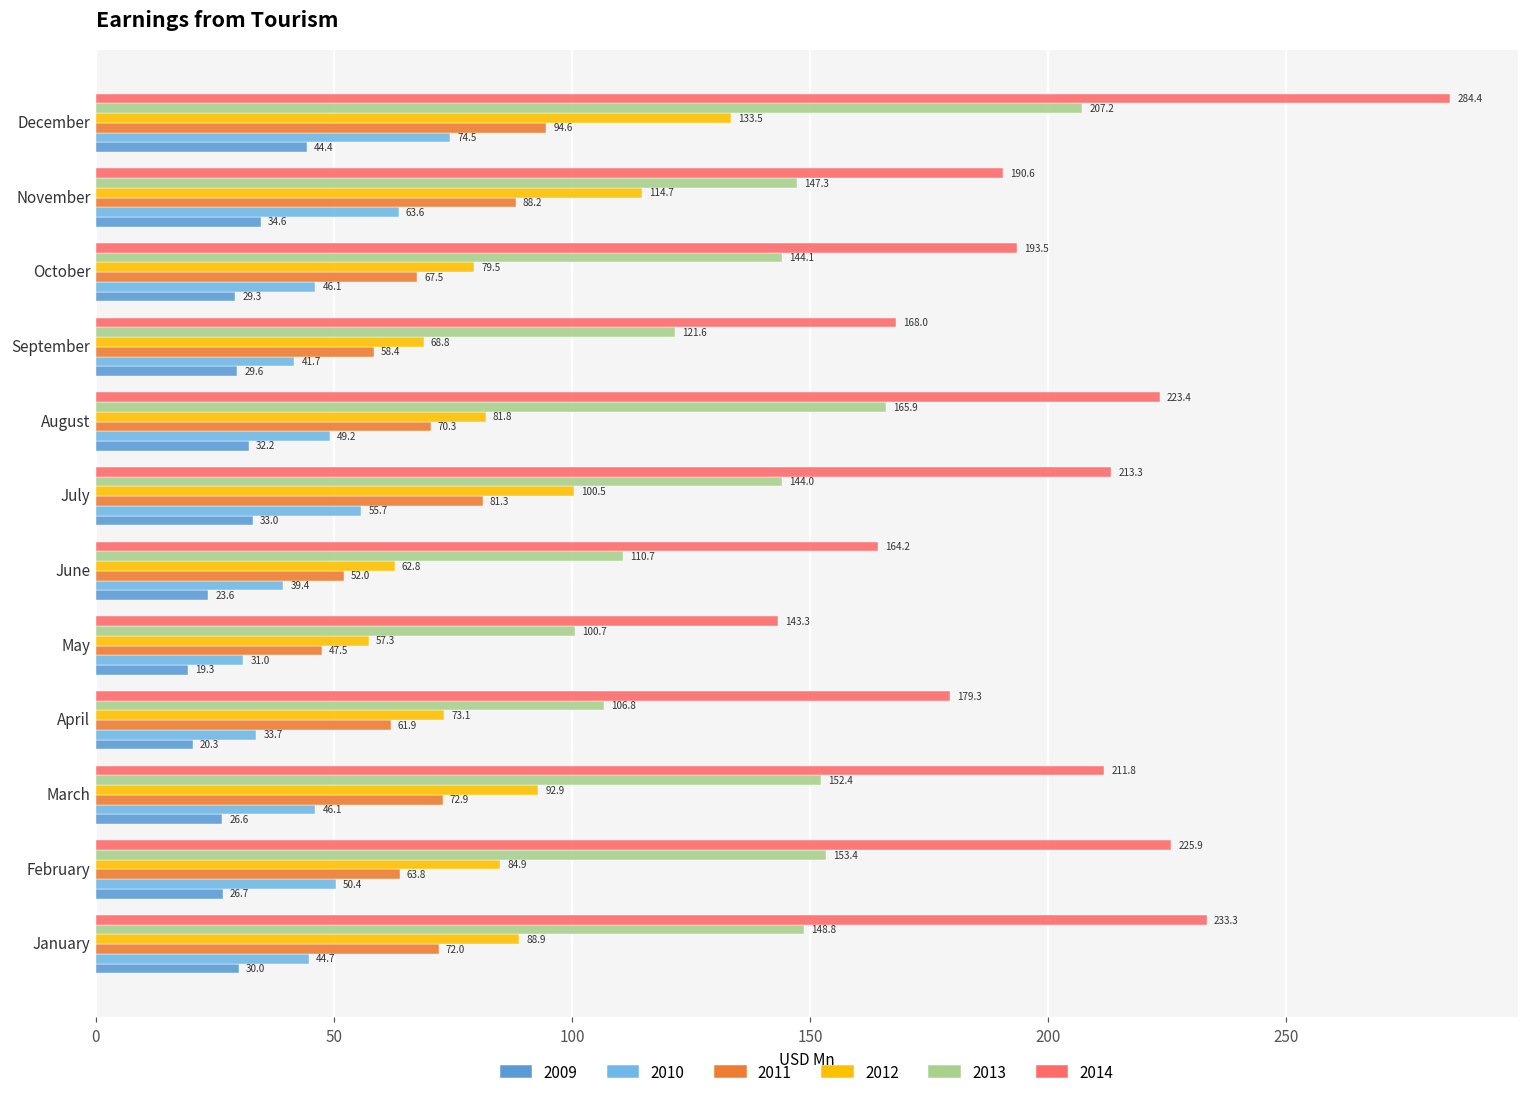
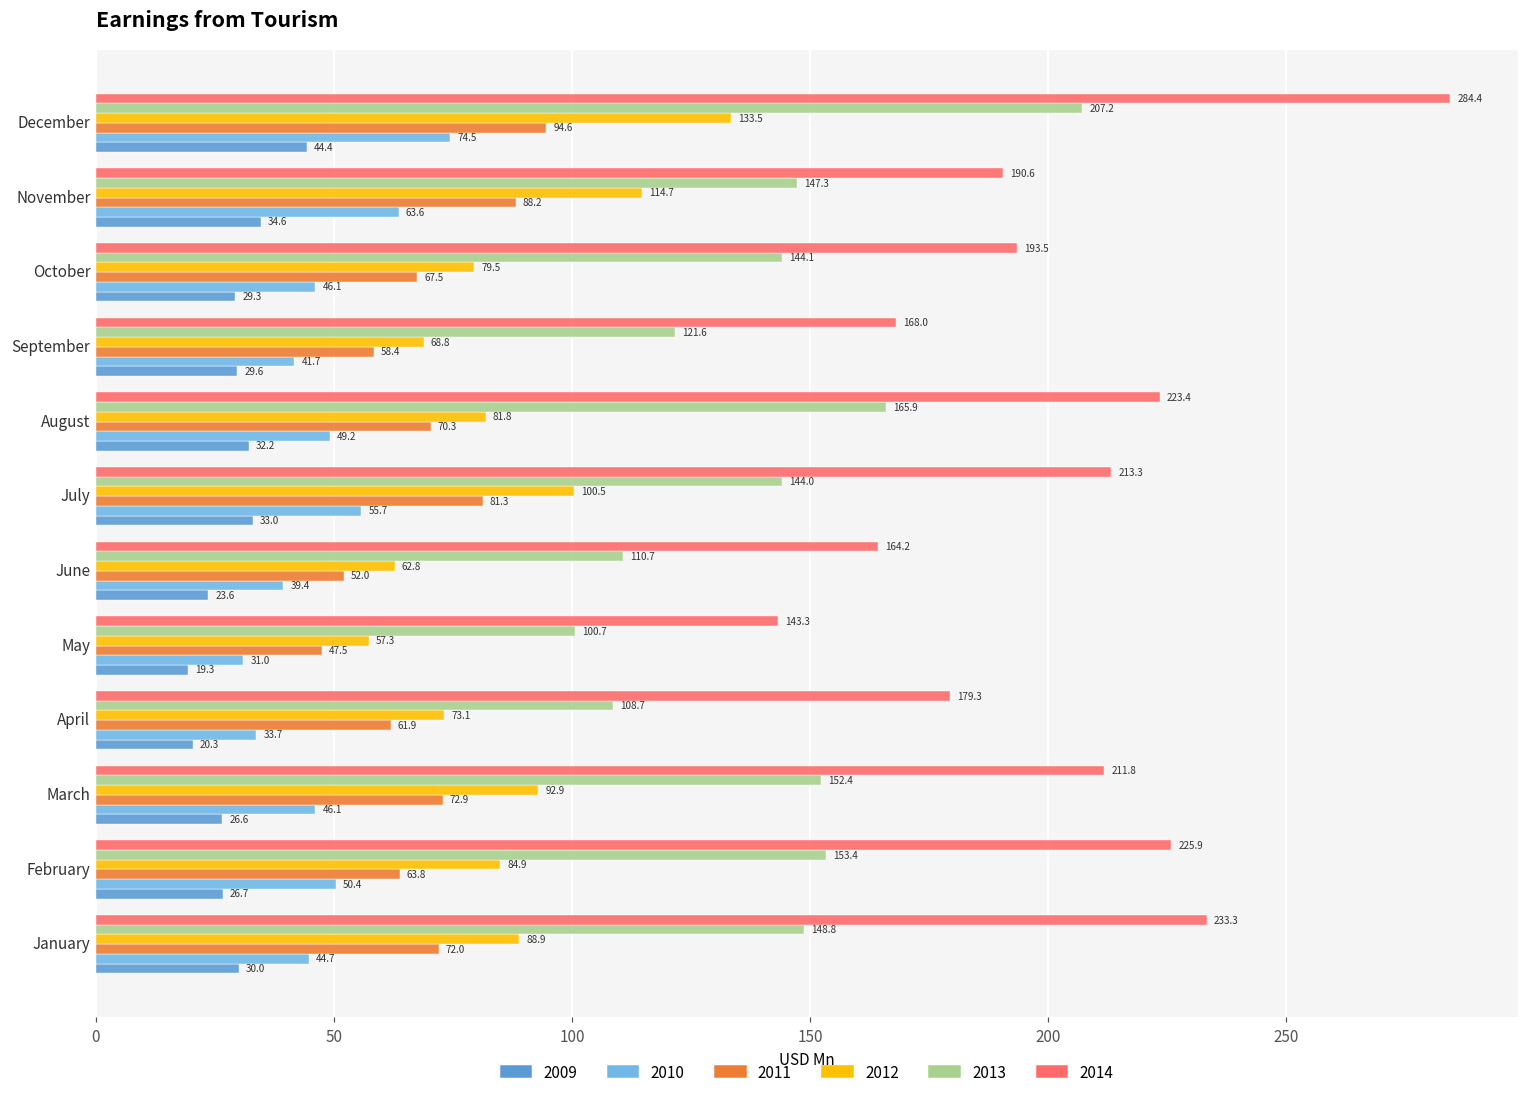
2013, April: 106.8 -> 108.7
